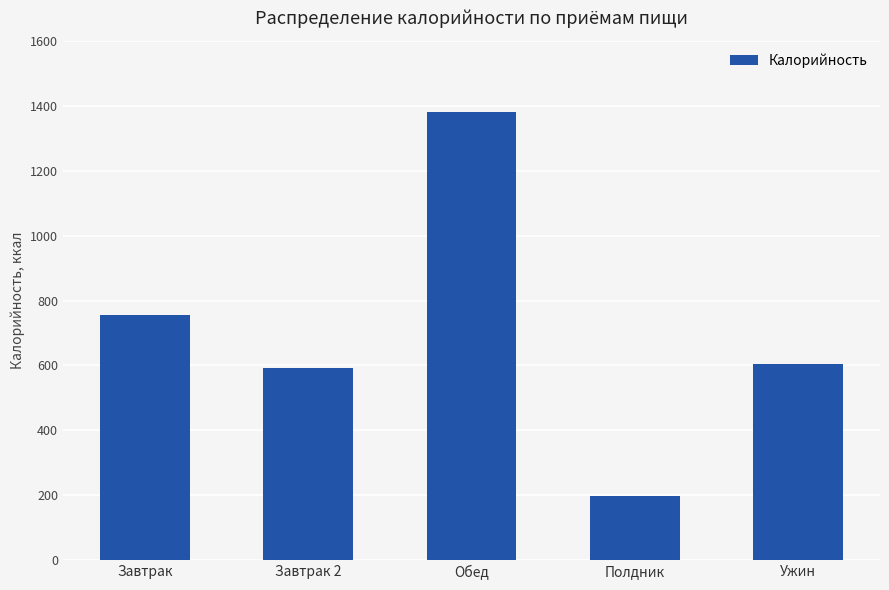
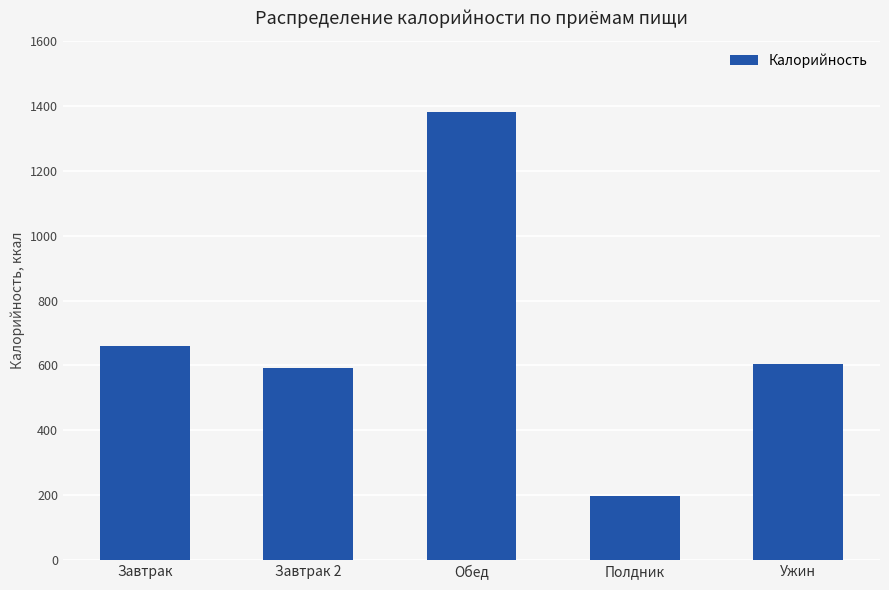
Завтрак: 750 -> 660
